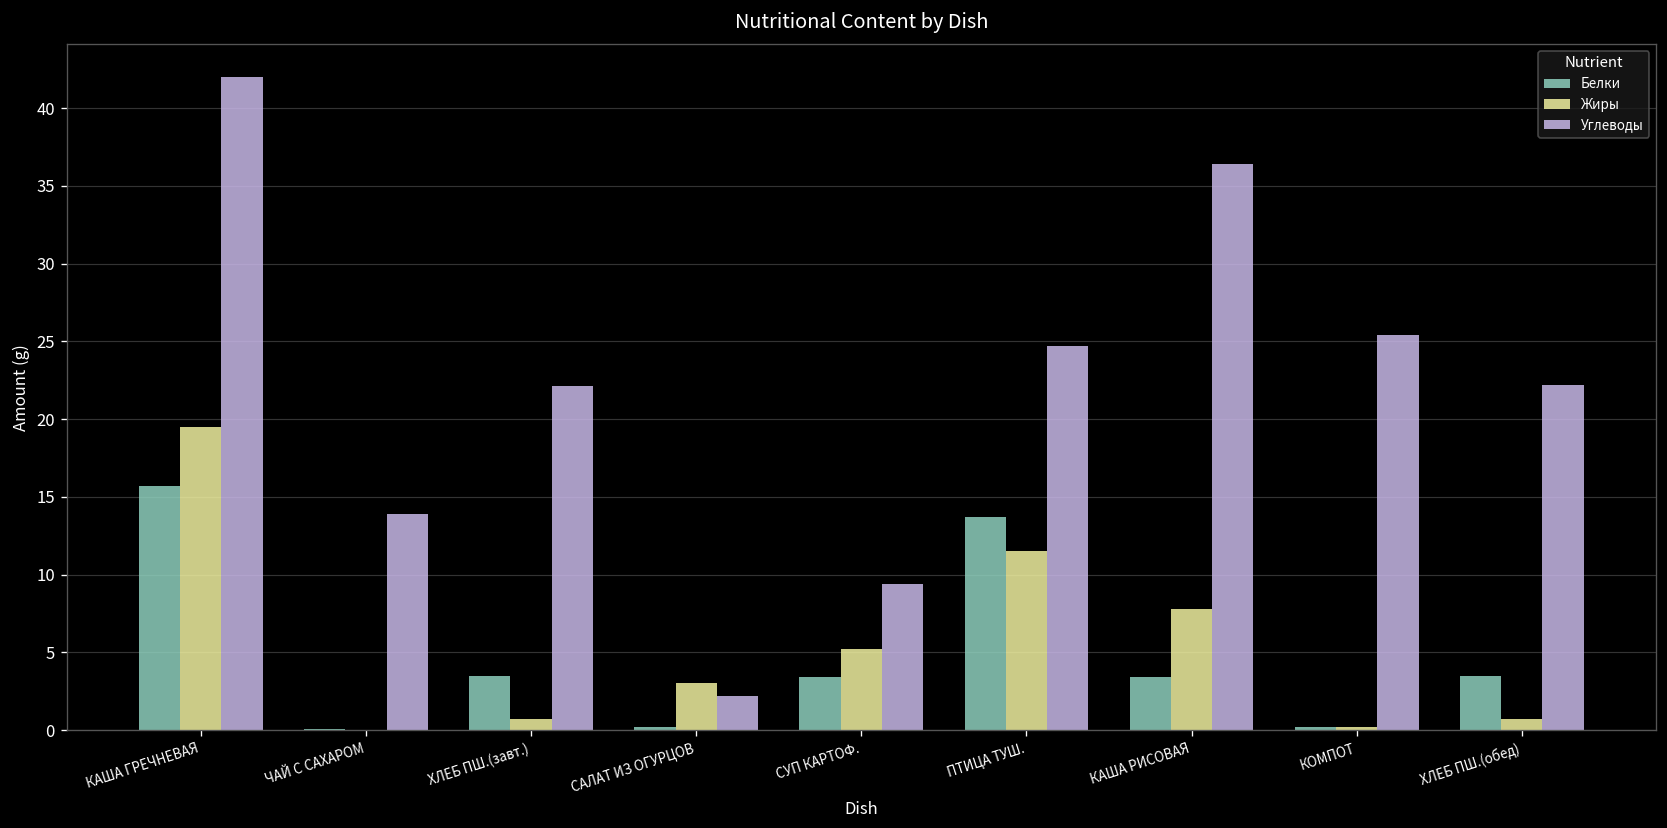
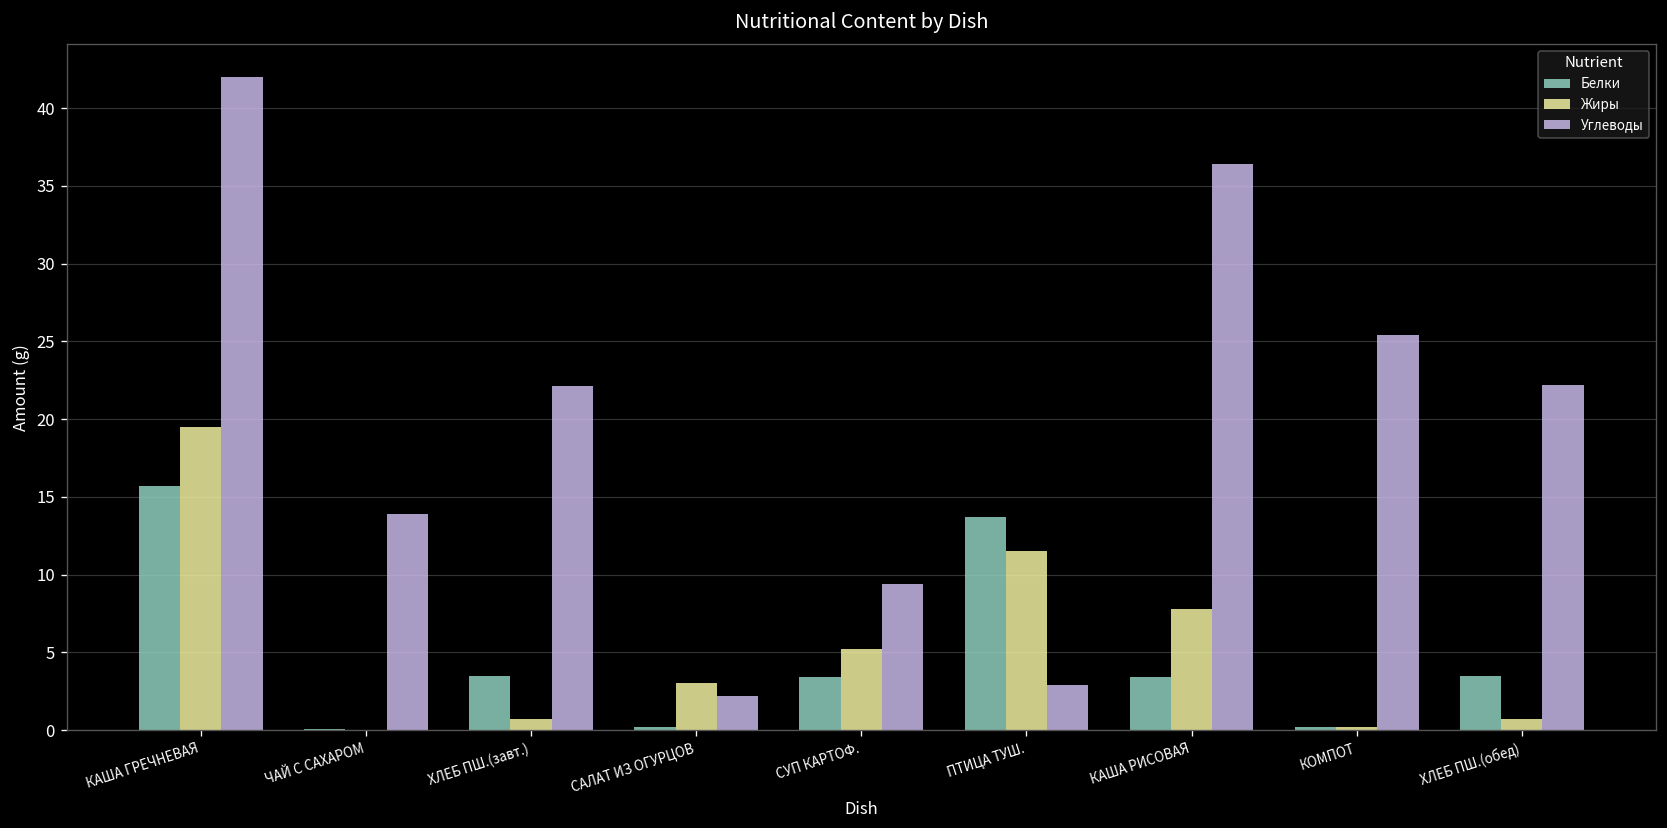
Углеводы, ПТИЦА ТУШ.: 24.7 -> 2.9
